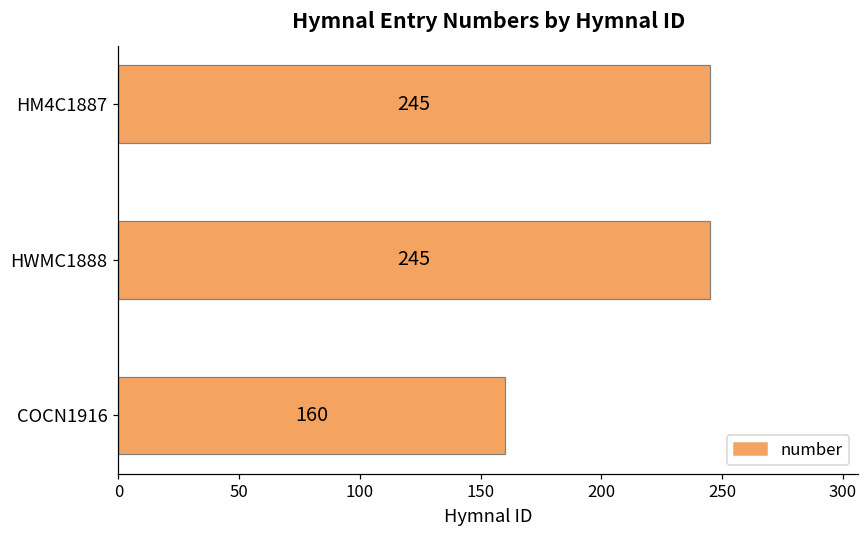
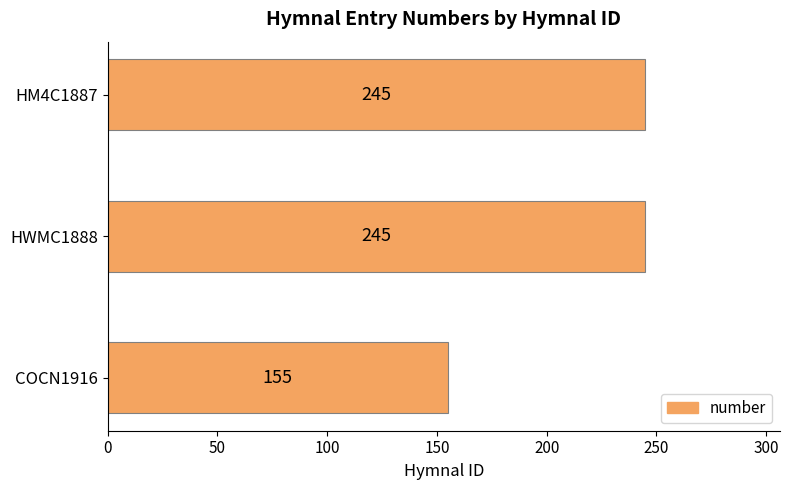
COCN1916: 160 -> 155
